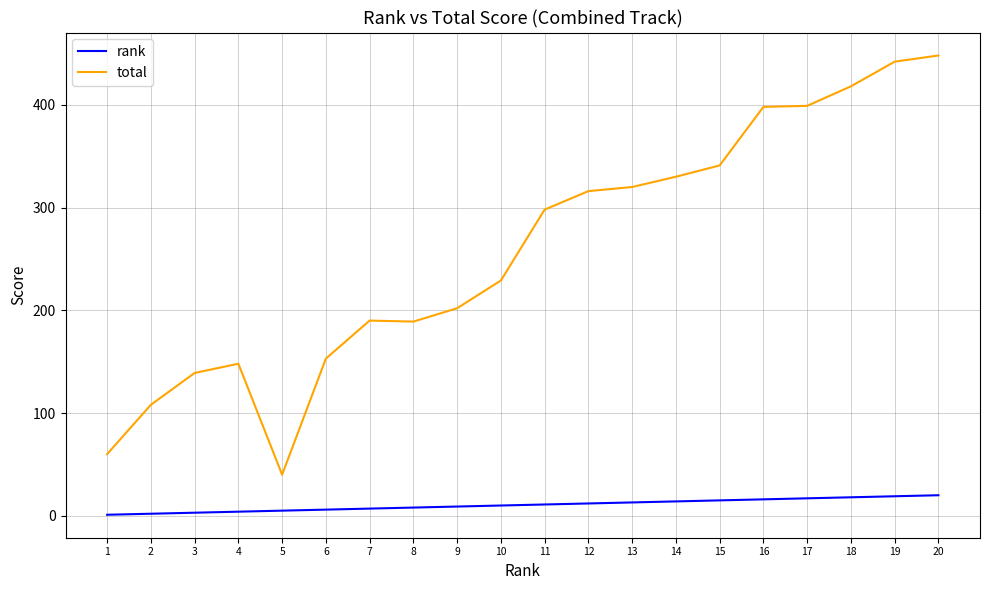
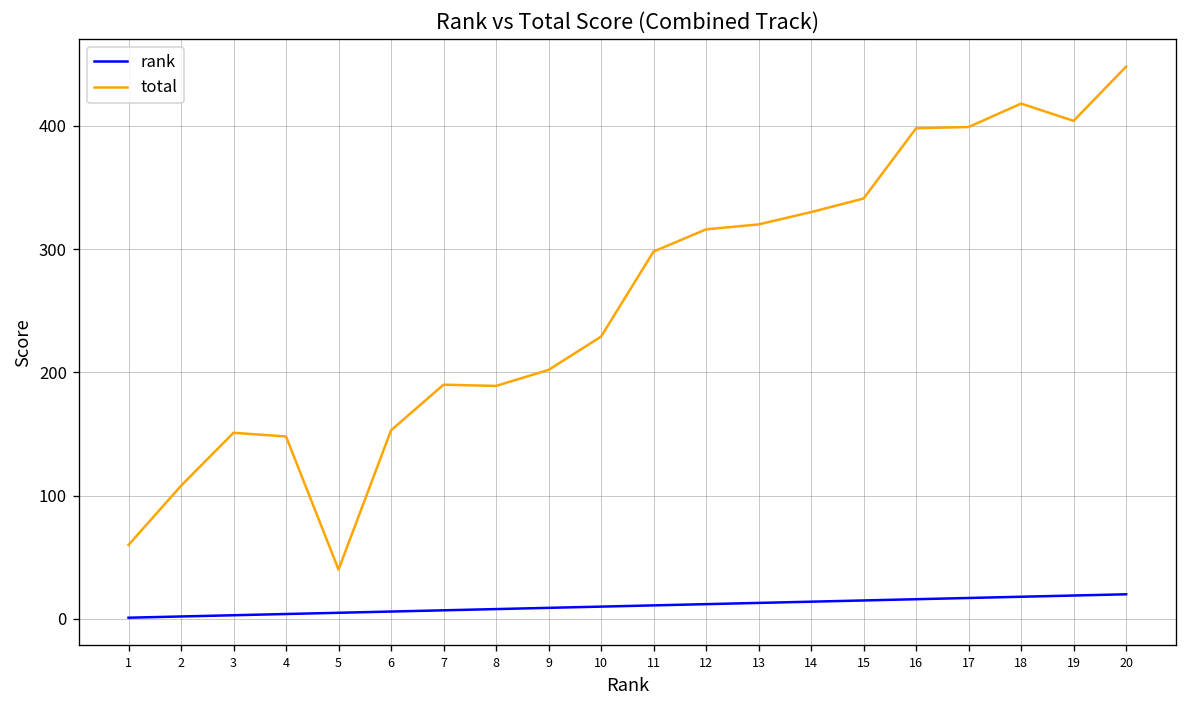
total, 3: 139 -> 151
total, 19: 442 -> 404
